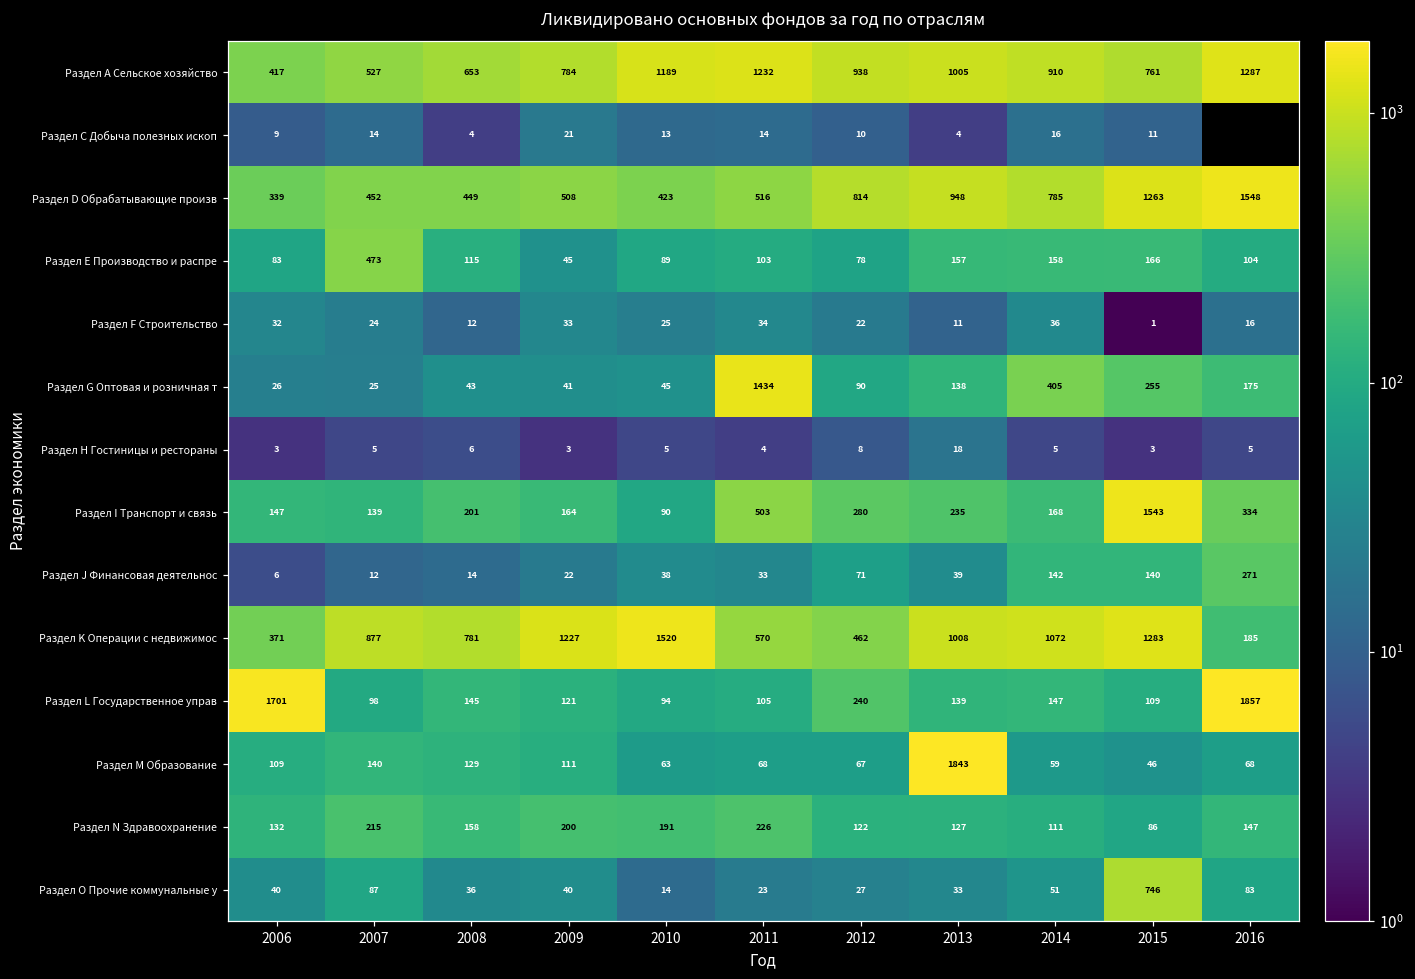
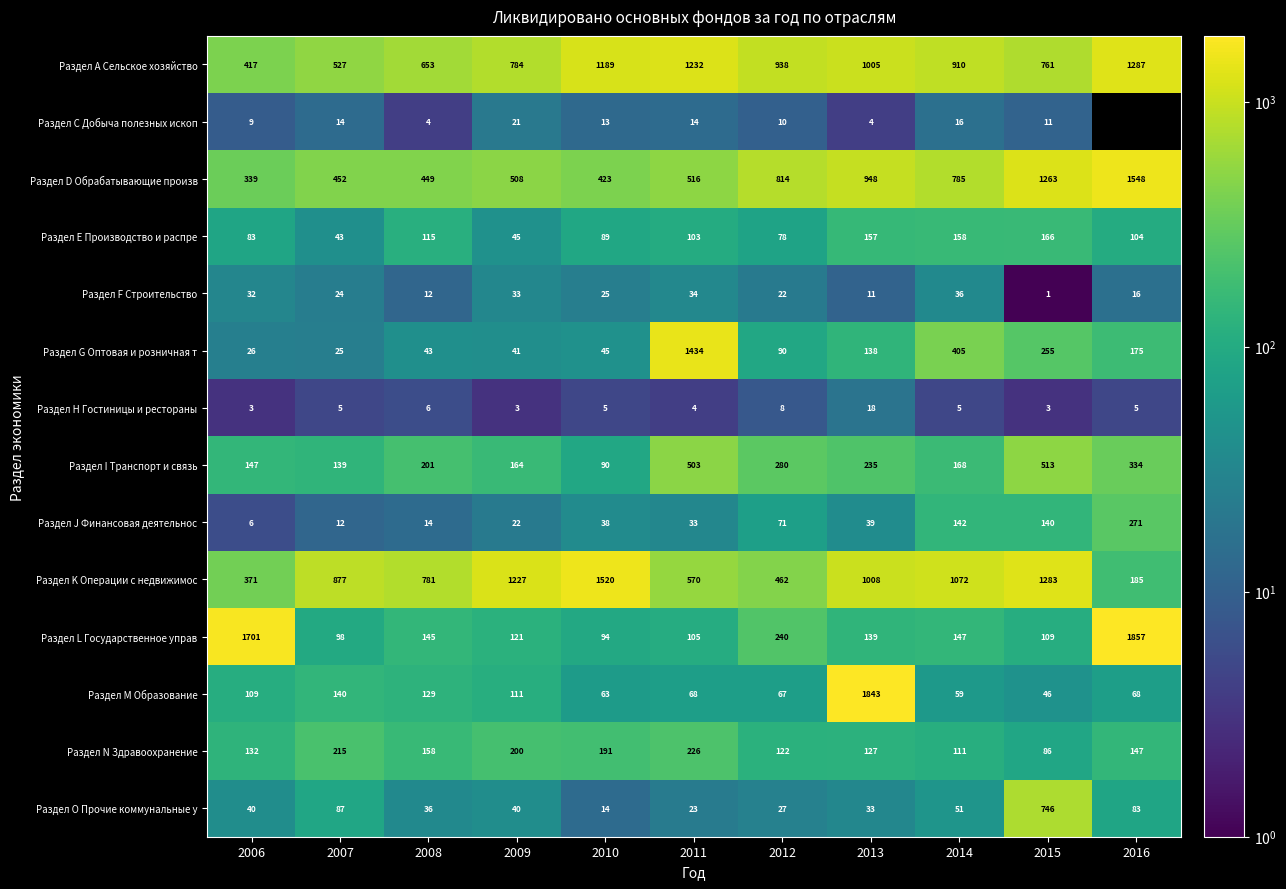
Раздел Е Производство и распре, 2007: 473 -> 43
Раздел I Транспорт и связь, 2015: 1543 -> 513
